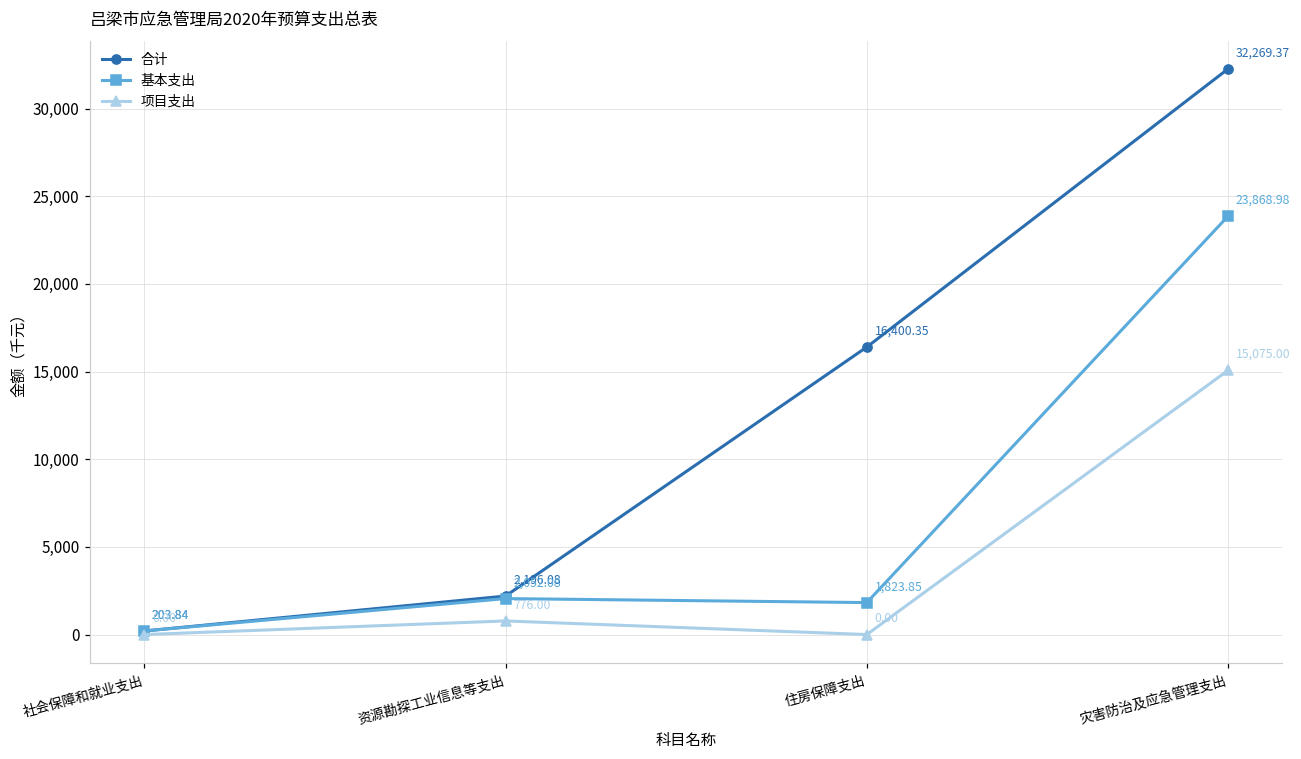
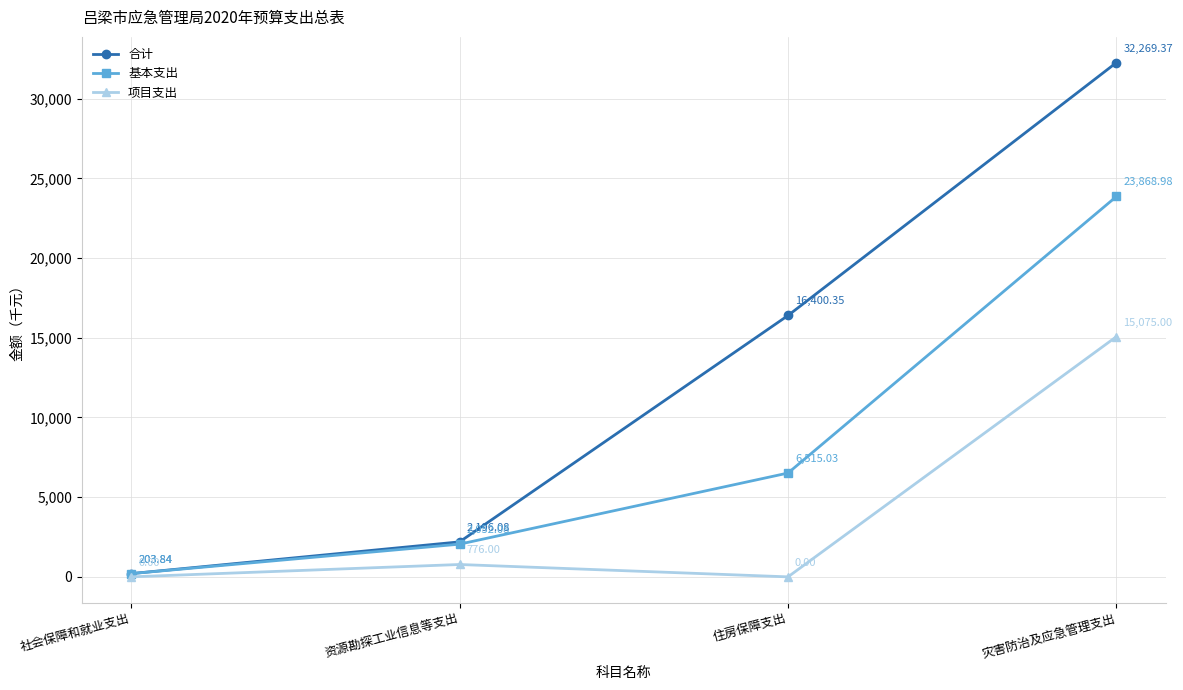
基本支出, 住房保障支出: 1,823.85 -> 6,515.03
